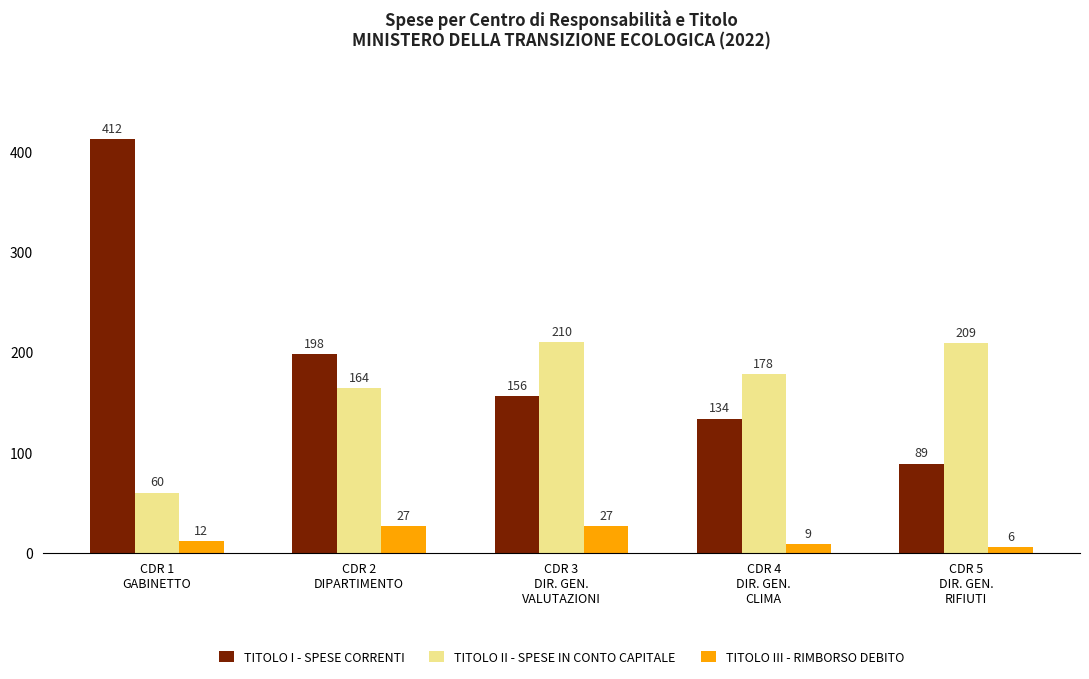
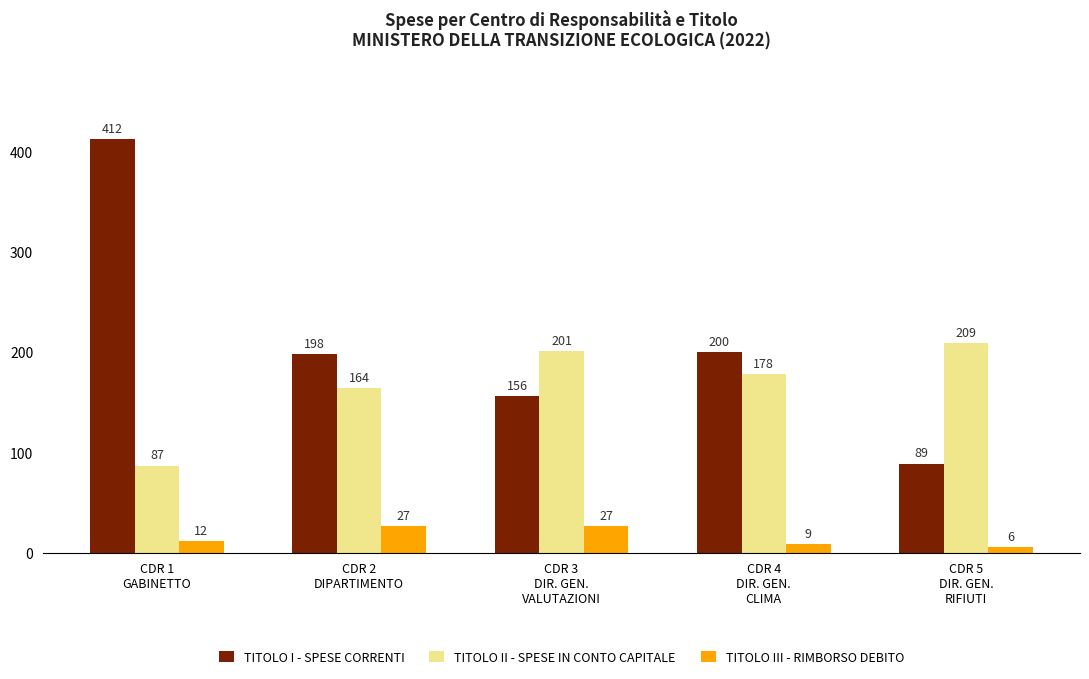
TITOLO II - SPESE IN CONTO CAPITALE, CDR 1 GABINETTO: 60 -> 87
TITOLO II - SPESE IN CONTO CAPITALE, CDR 3 DIR. GEN. VALUTAZIONI: 210 -> 201
TITOLO I - SPESE CORRENTI, CDR 4 DIR. GEN. CLIMA: 134 -> 200
